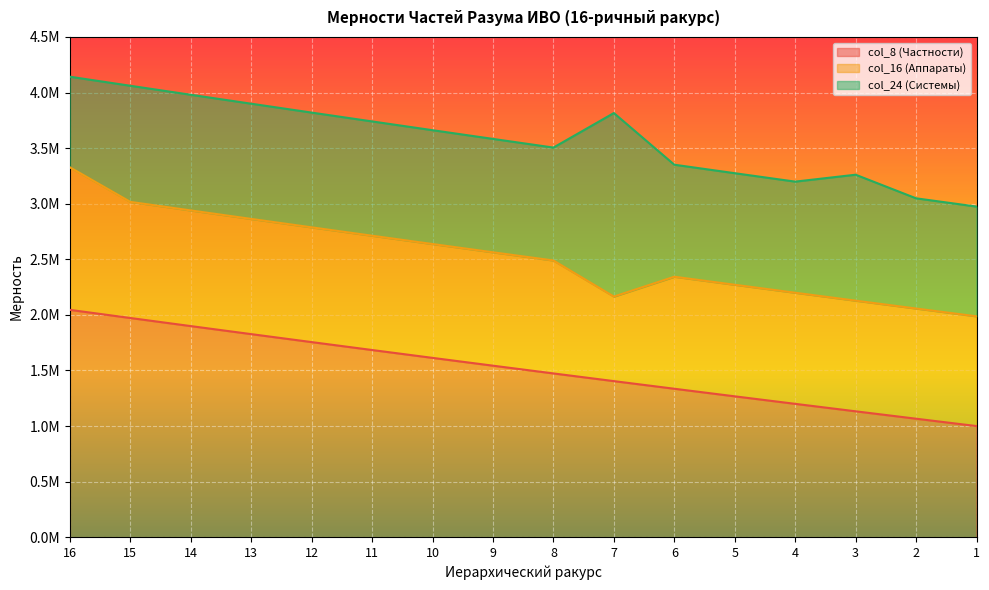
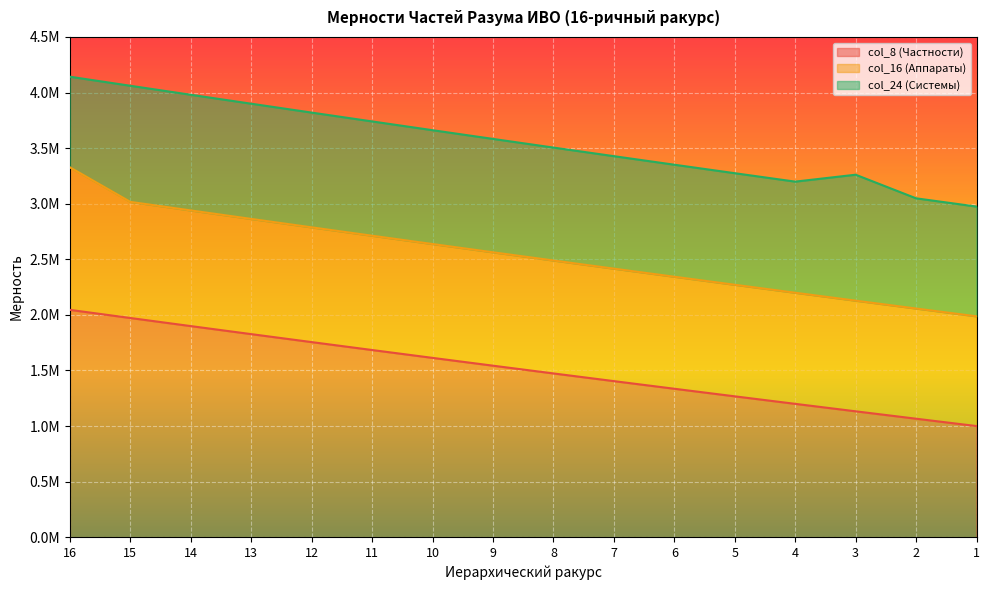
col_16 (Аппараты), 7: 2160000 -> 2420000
col_24 (Системы), 7: 3820000 -> 3430000
